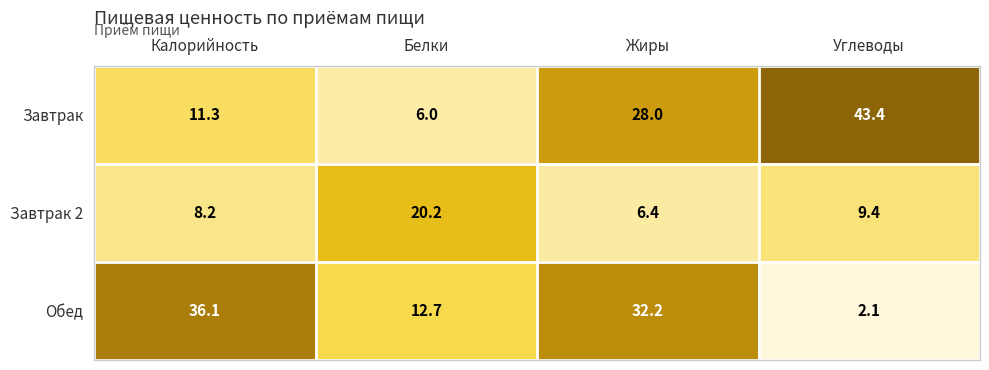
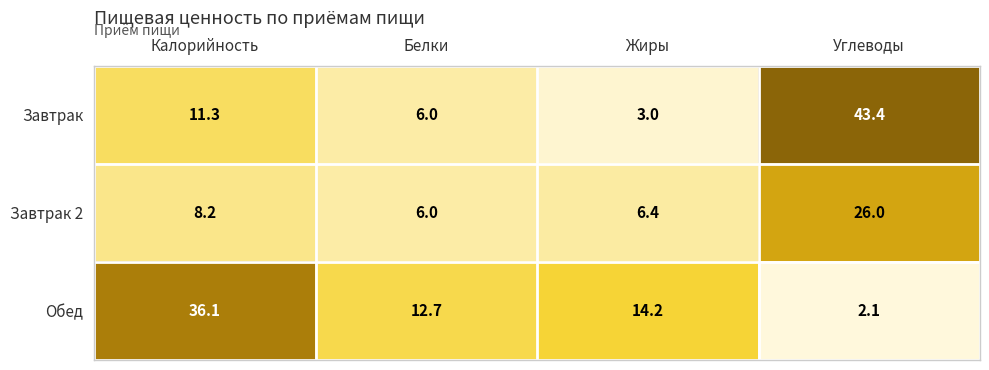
Завтрак, Жиры: 28.0 -> 3.0
Завтрак 2, Белки: 20.2 -> 6.0
Завтрак 2, Углеводы: 9.4 -> 26.0
Обед, Жиры: 32.2 -> 14.2
